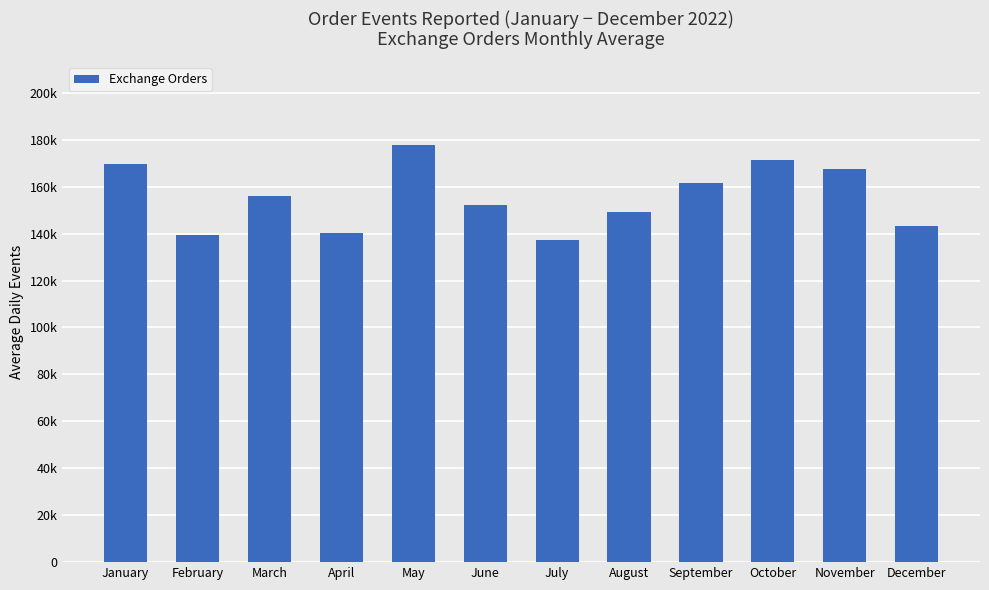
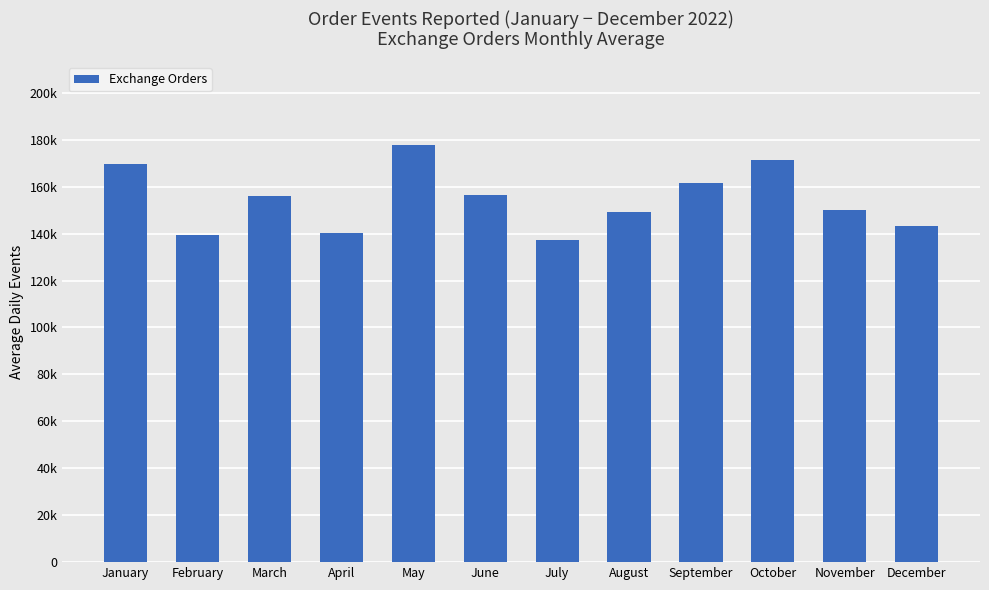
June: 152000 -> 157000
November: 168000 -> 150000
